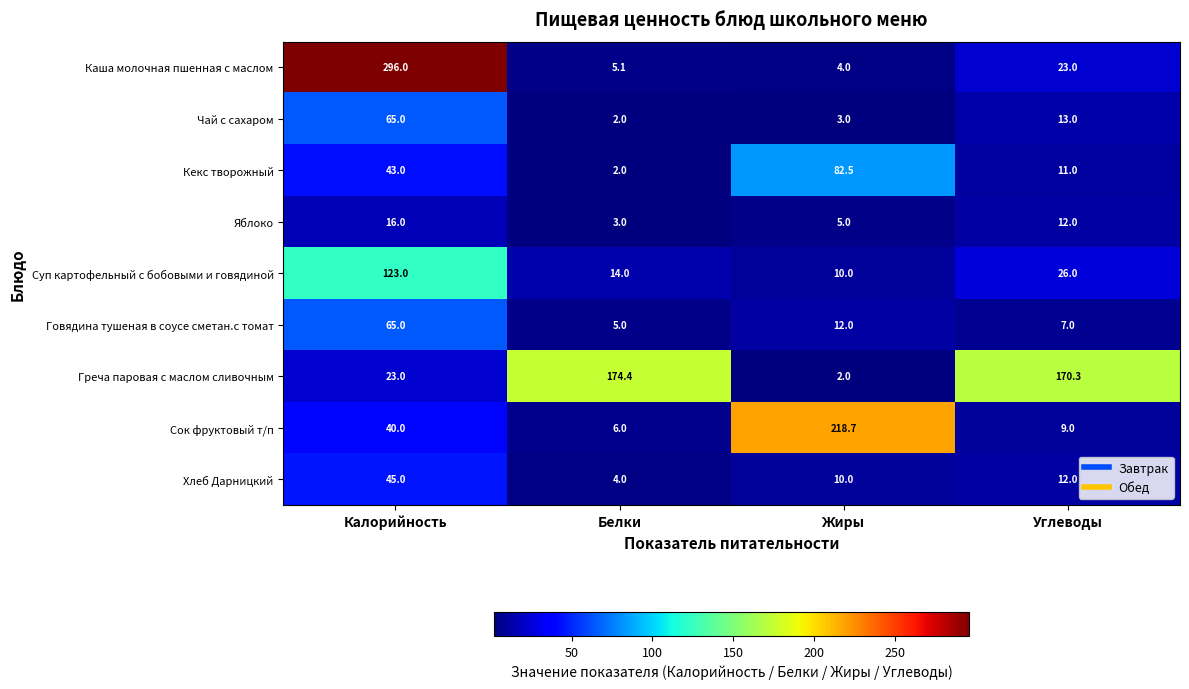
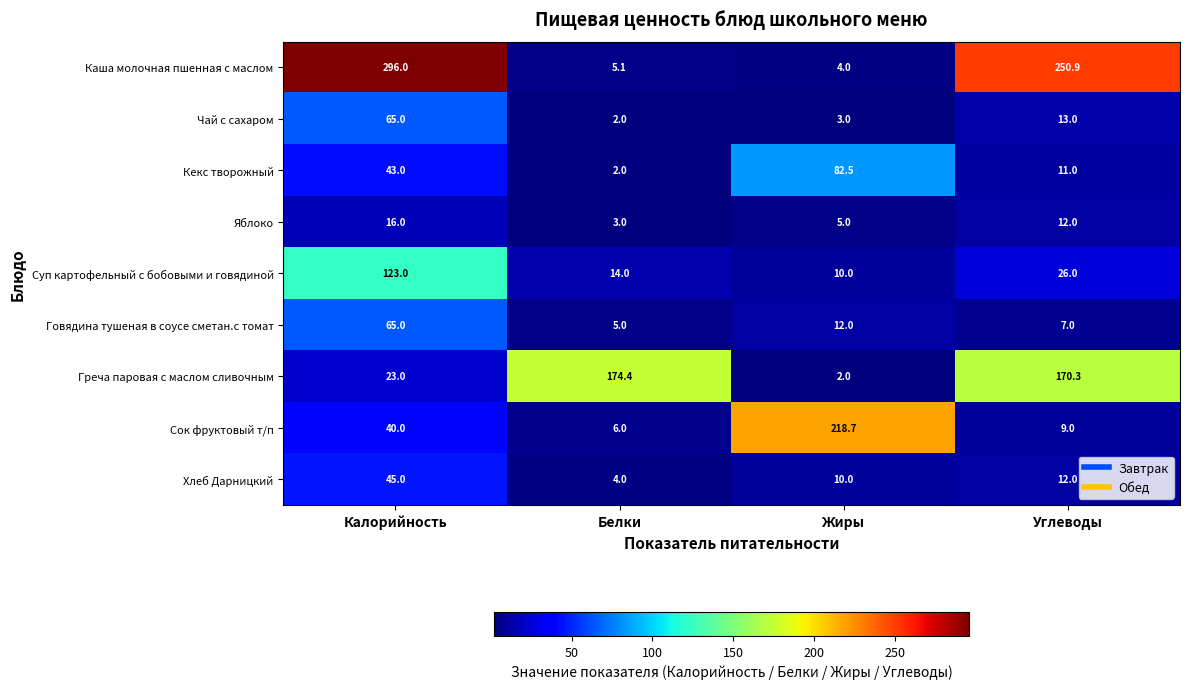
Каша молочная пшенная с маслом, Углеводы: 23.0 -> 250.9
